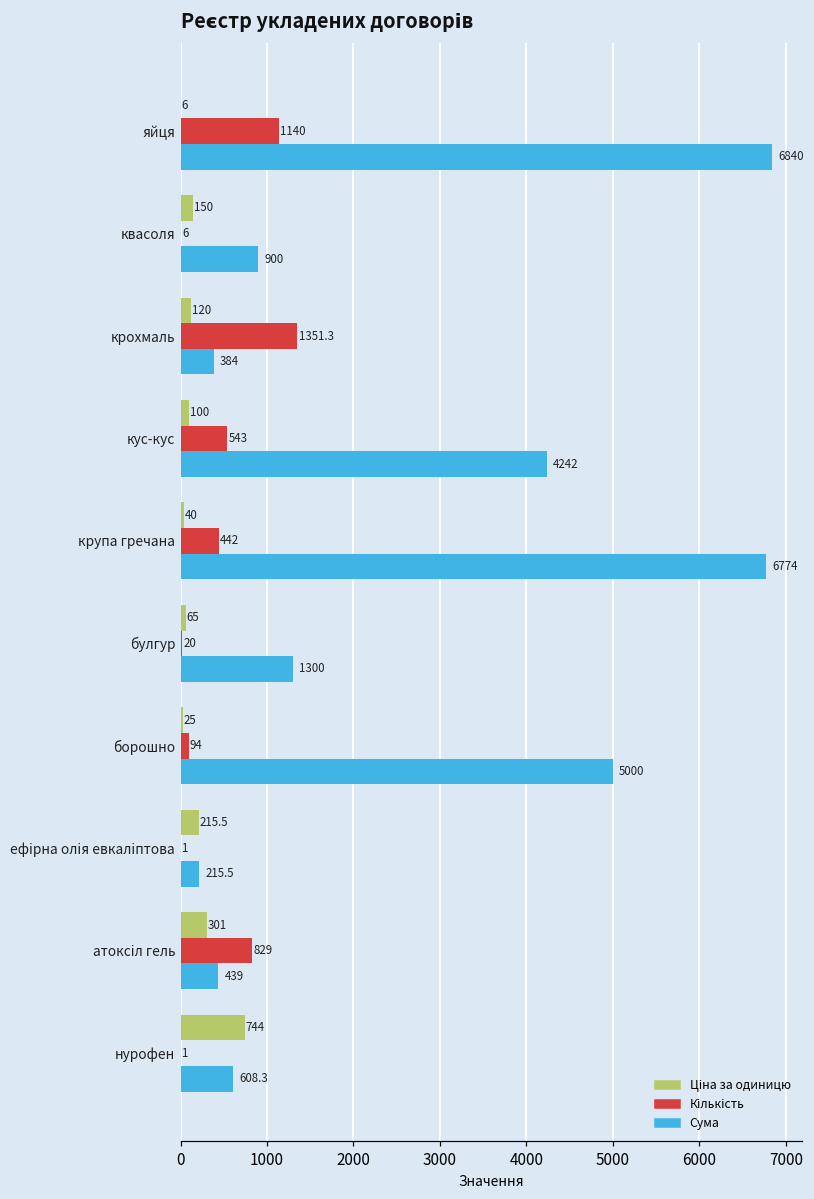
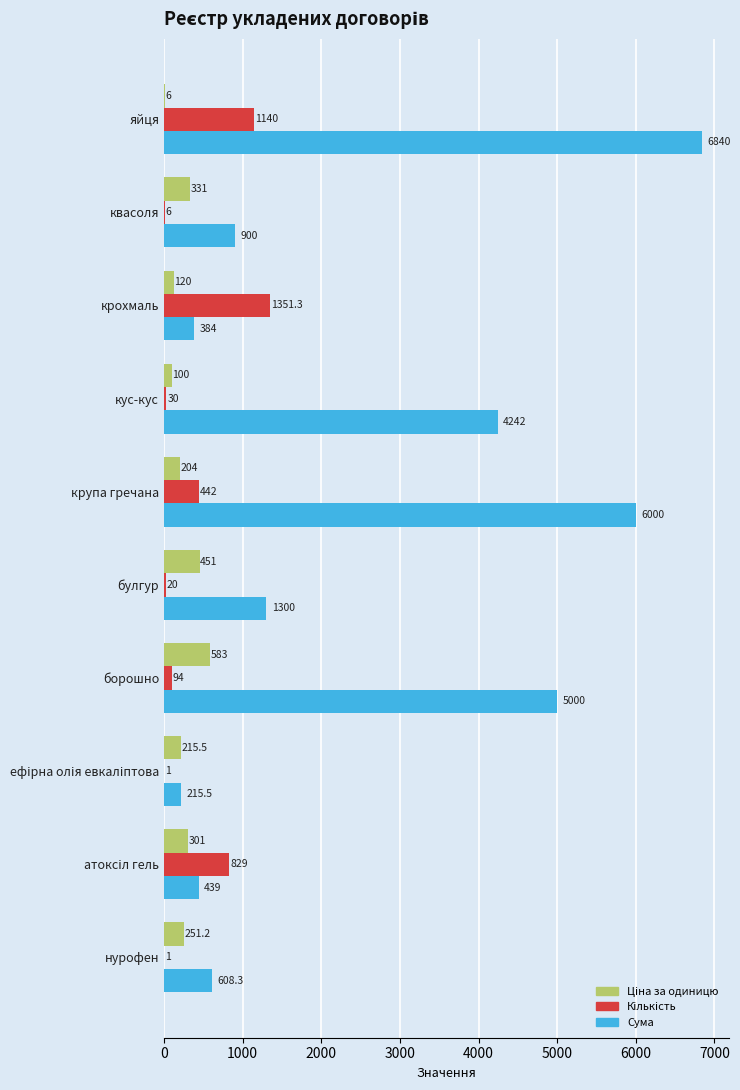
Ціна за одиницю, квасоля: 150 -> 331
Кількість, кус-кус: 543 -> 30
Ціна за одиницю, крупа гречана: 40 -> 204
Сума, крупа гречана: 6774 -> 6000
Ціна за одиницю, булгур: 65 -> 451
Ціна за одиницю, борошно: 25 -> 583
Ціна за одиницю, нурофен: 744 -> 251.2
